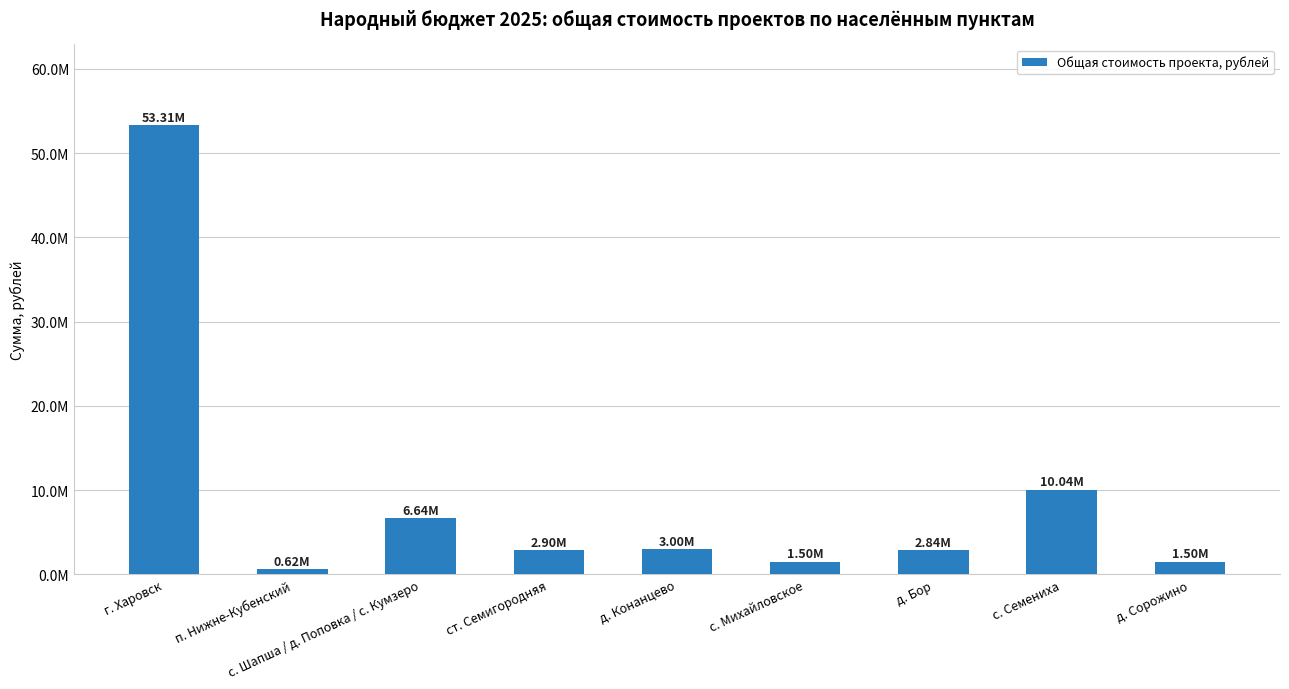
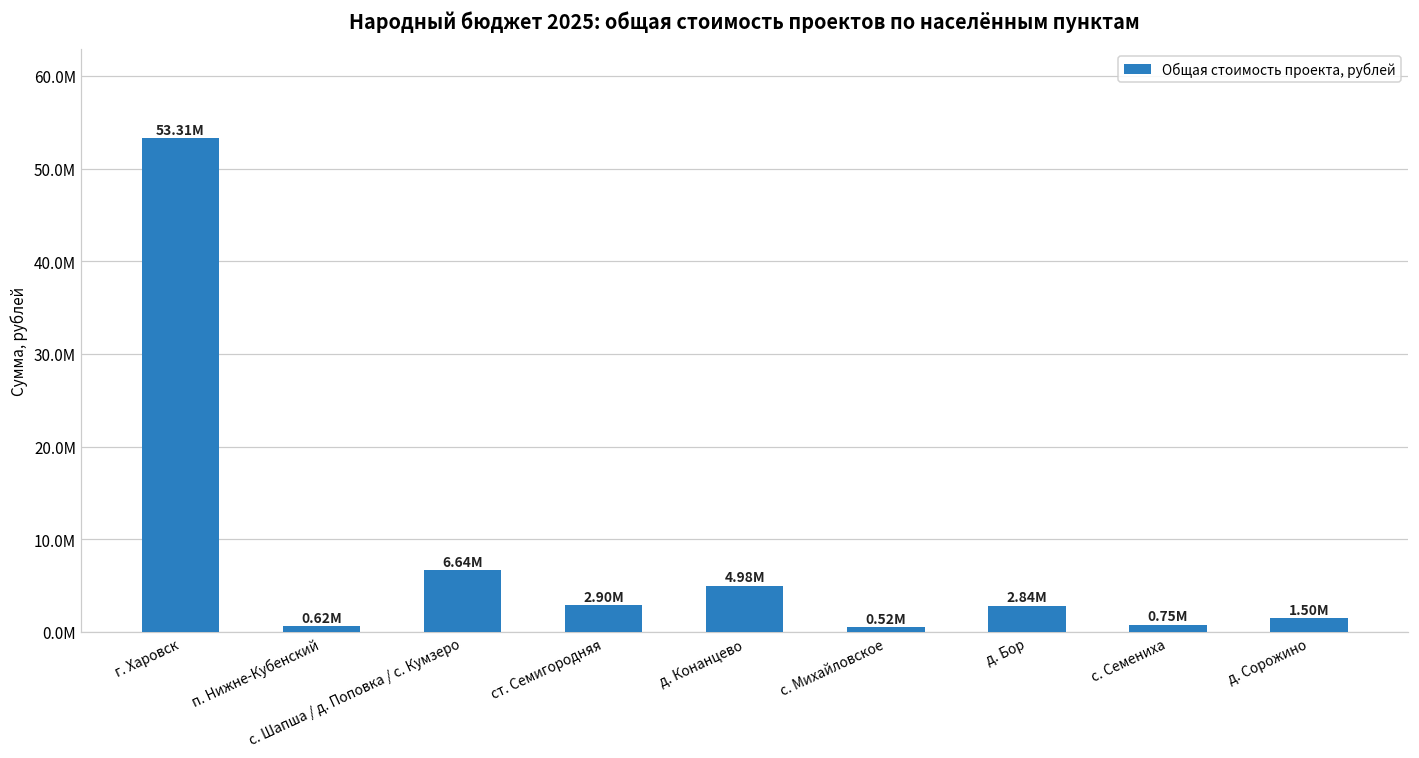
д. Конанцево: 3.00M -> 4.98M
с. Михайловское: 1.50M -> 0.52M
с. Семениха: 10.04M -> 0.75M
